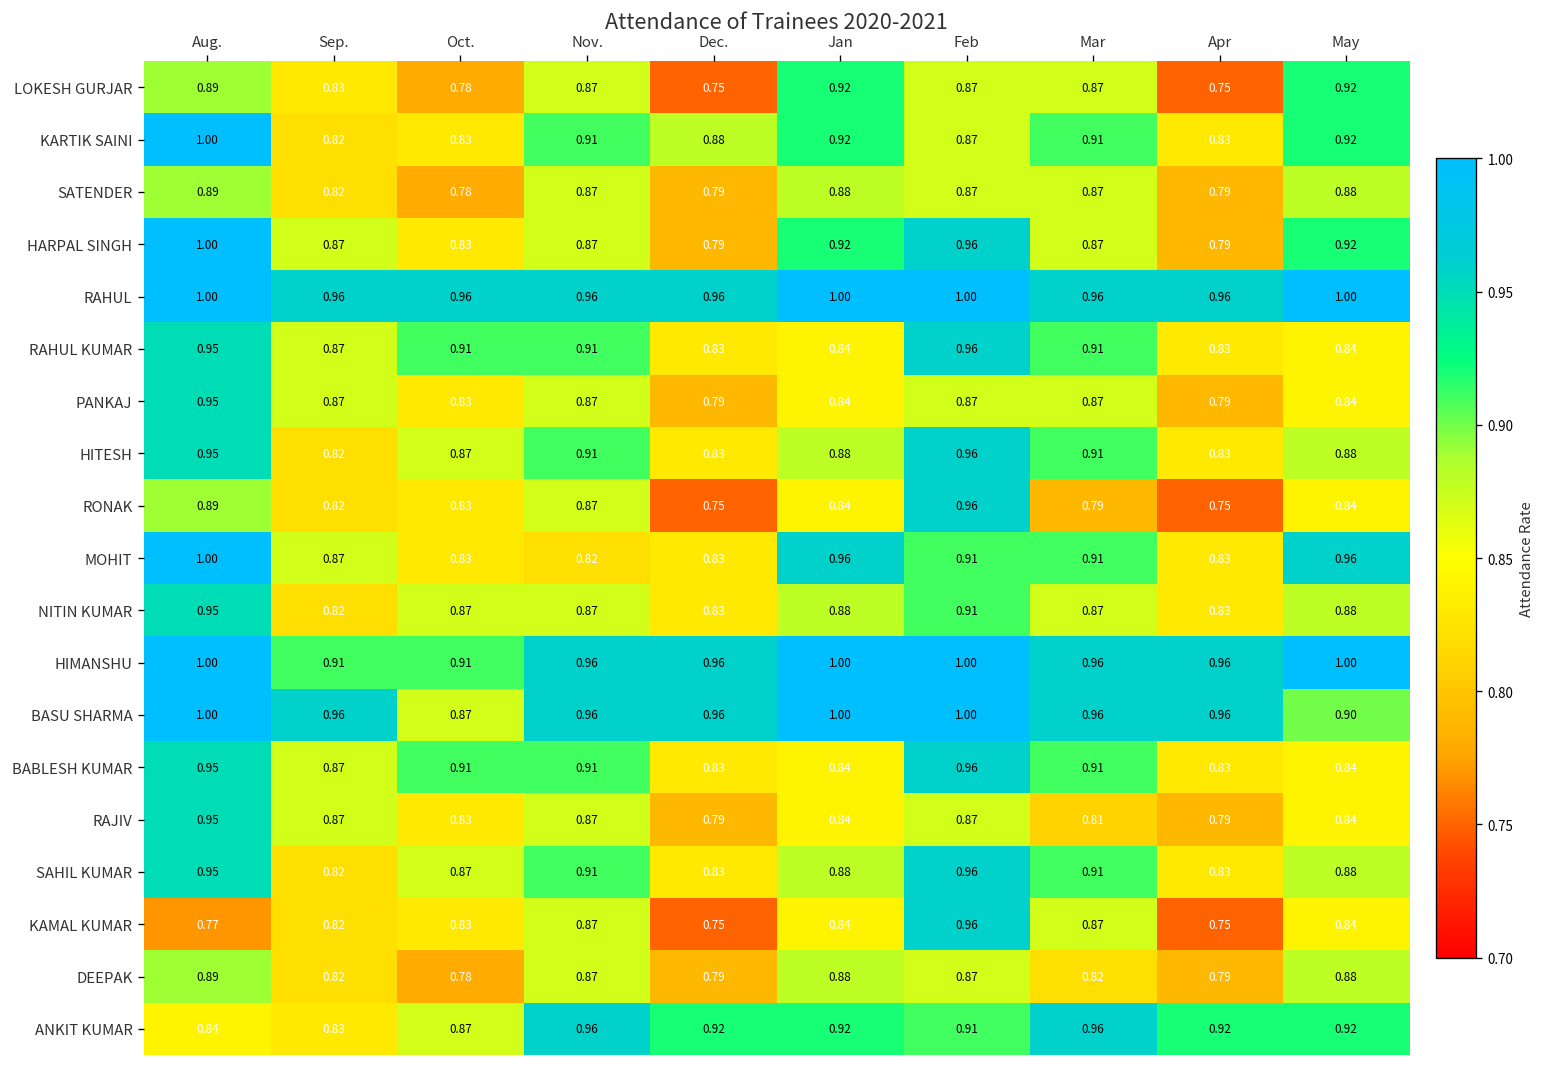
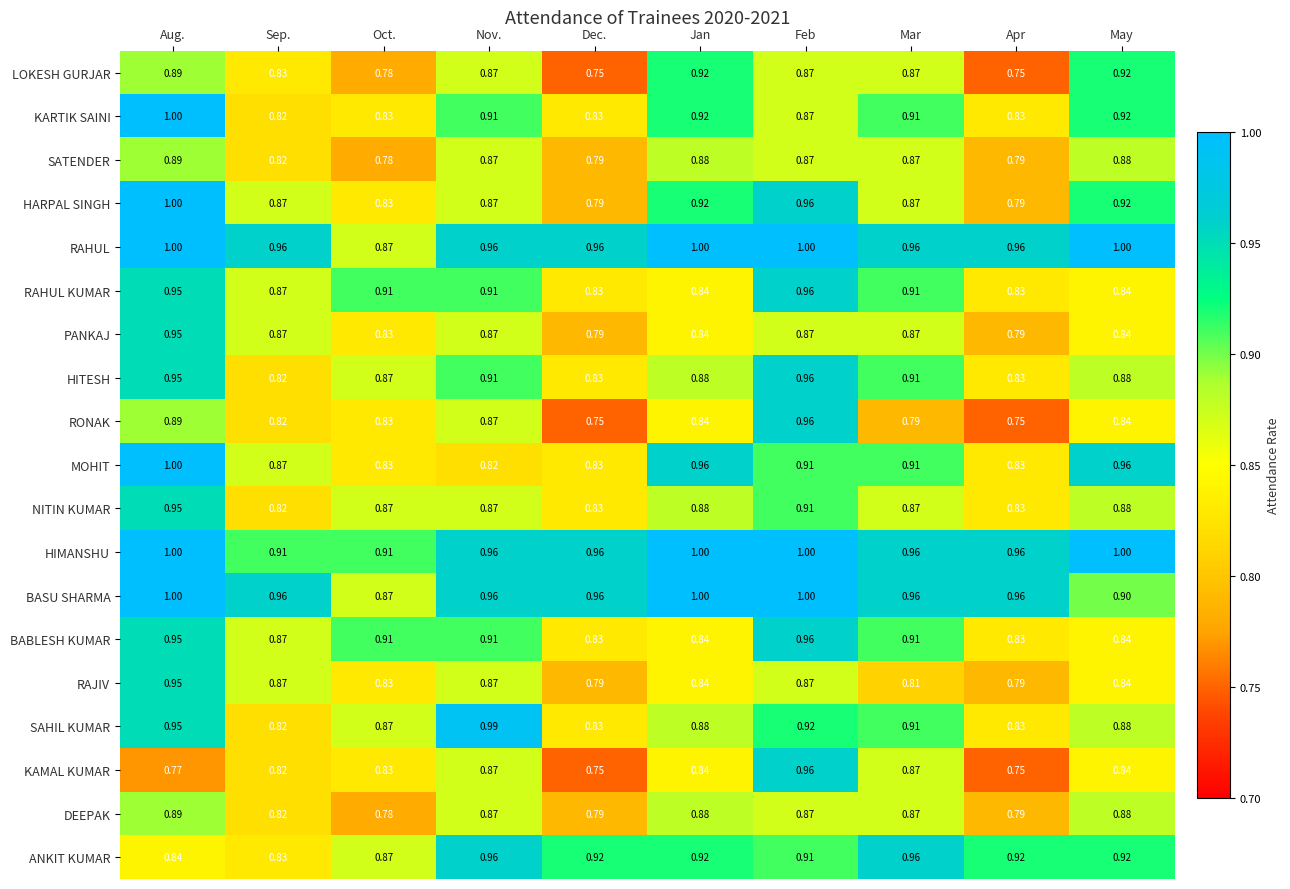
KARTIK SAINI, Dec.: 0.88 -> 0.83
RAHUL, Oct.: 0.96 -> 0.87
SAHIL KUMAR, Nov.: 0.91 -> 0.99
SAHIL KUMAR, Feb: 0.96 -> 0.92
DEEPAK, Mar: 0.82 -> 0.87
